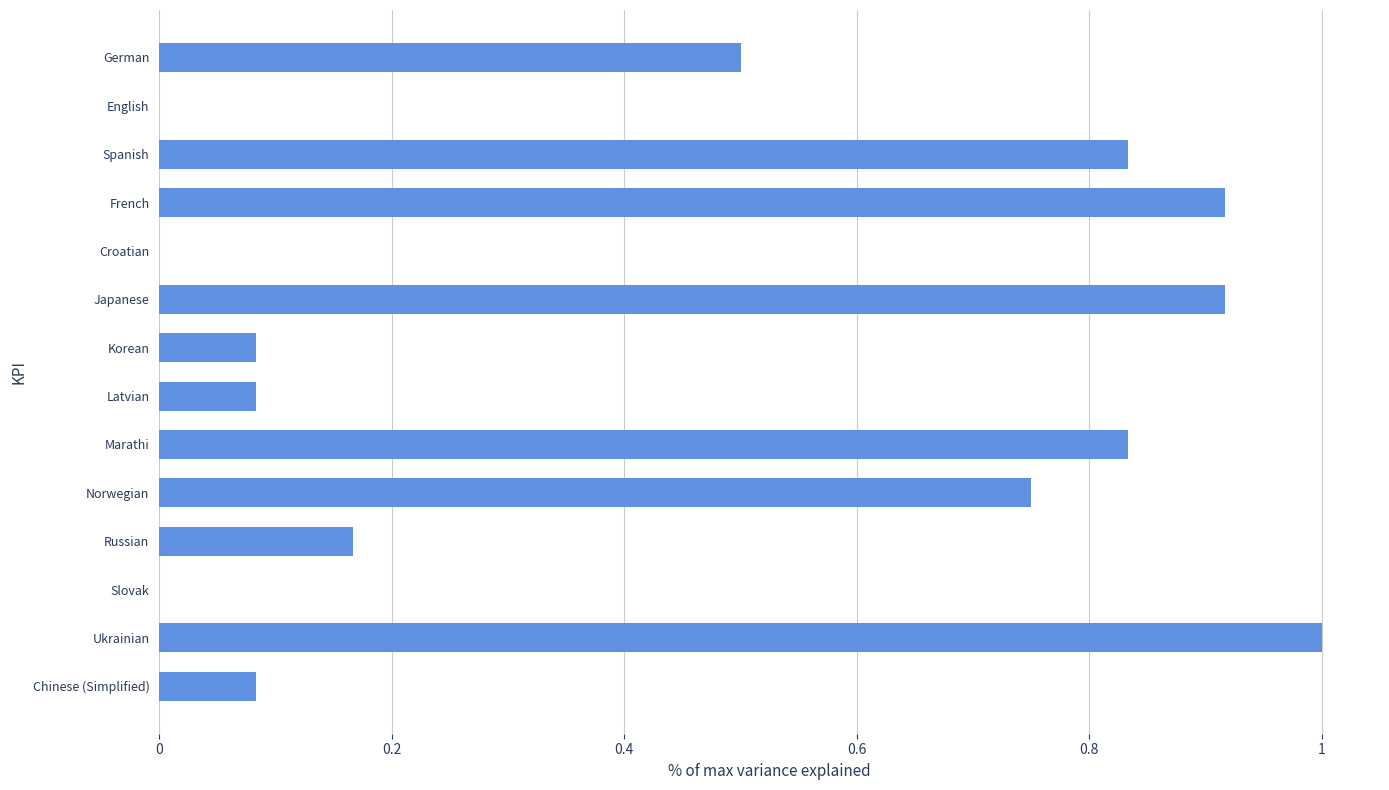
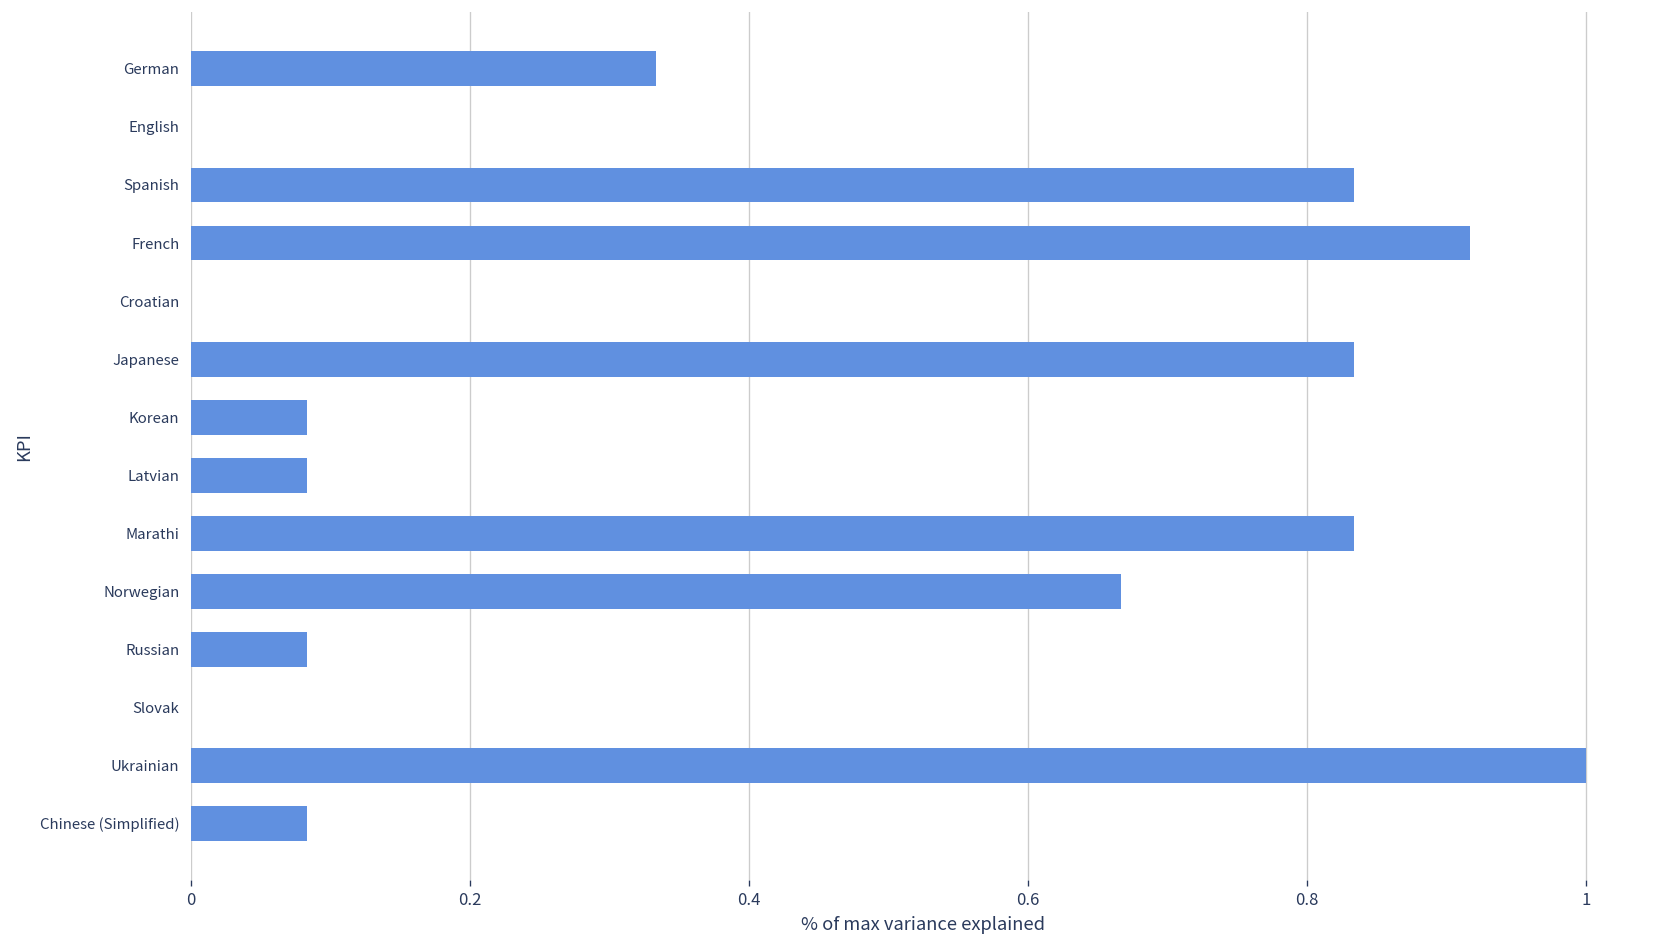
German: 0.500 -> 0.333
Japanese: 0.917 -> 0.833
Norwegian: 0.750 -> 0.667
Russian: 0.167 -> 0.083
